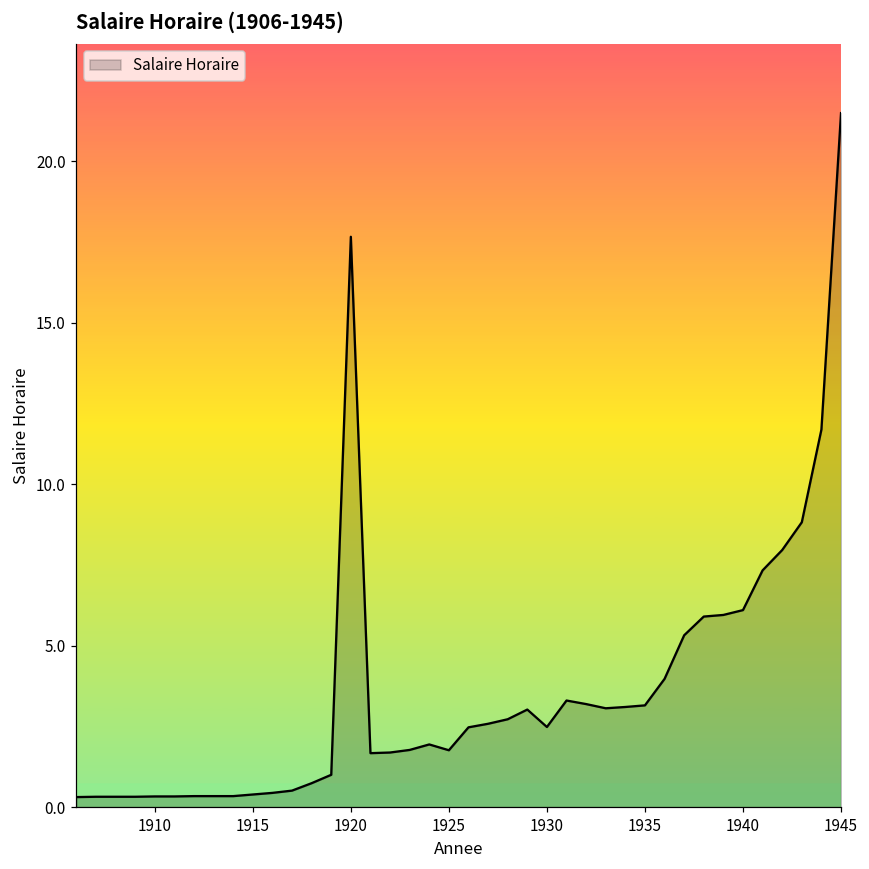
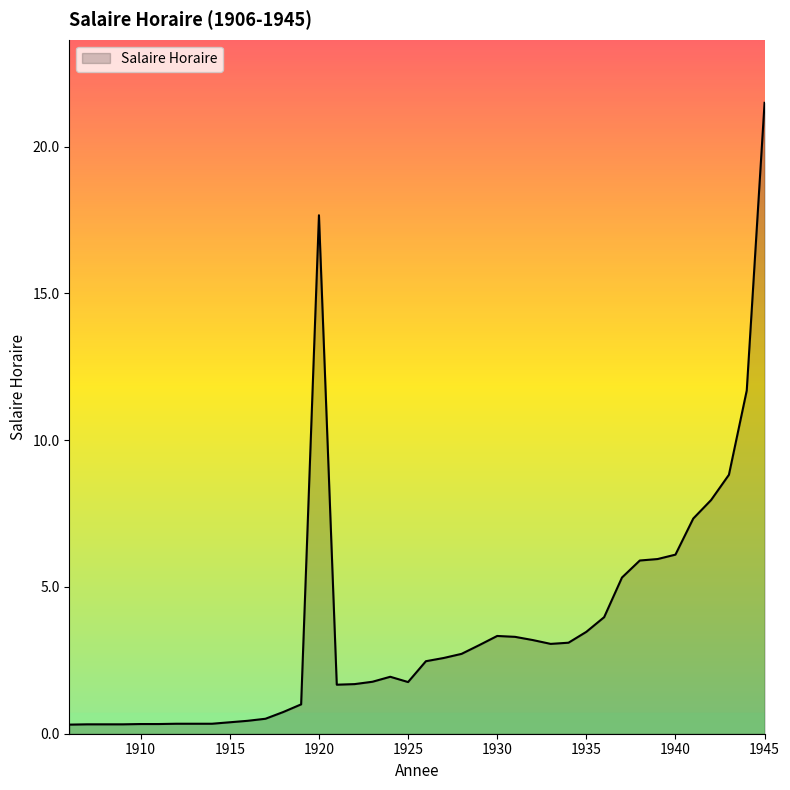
1930: 2.5 -> 3.3
1935: 3.2 -> 3.5
